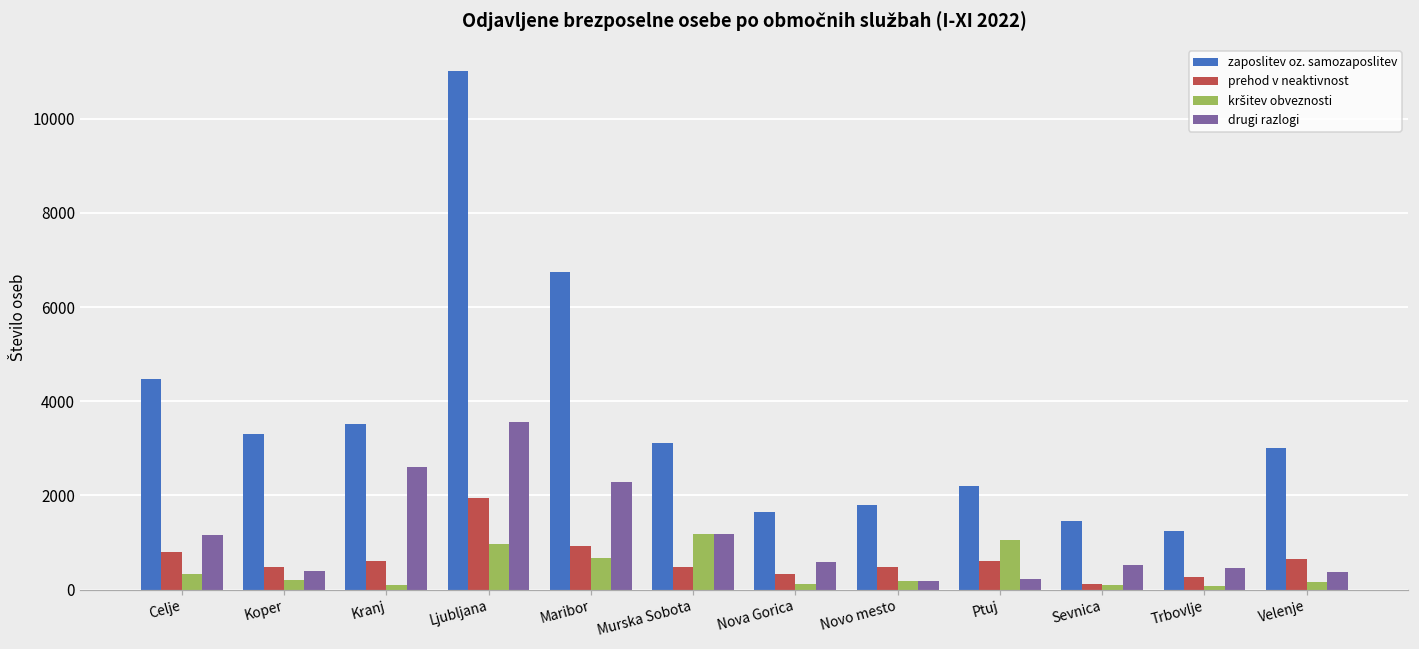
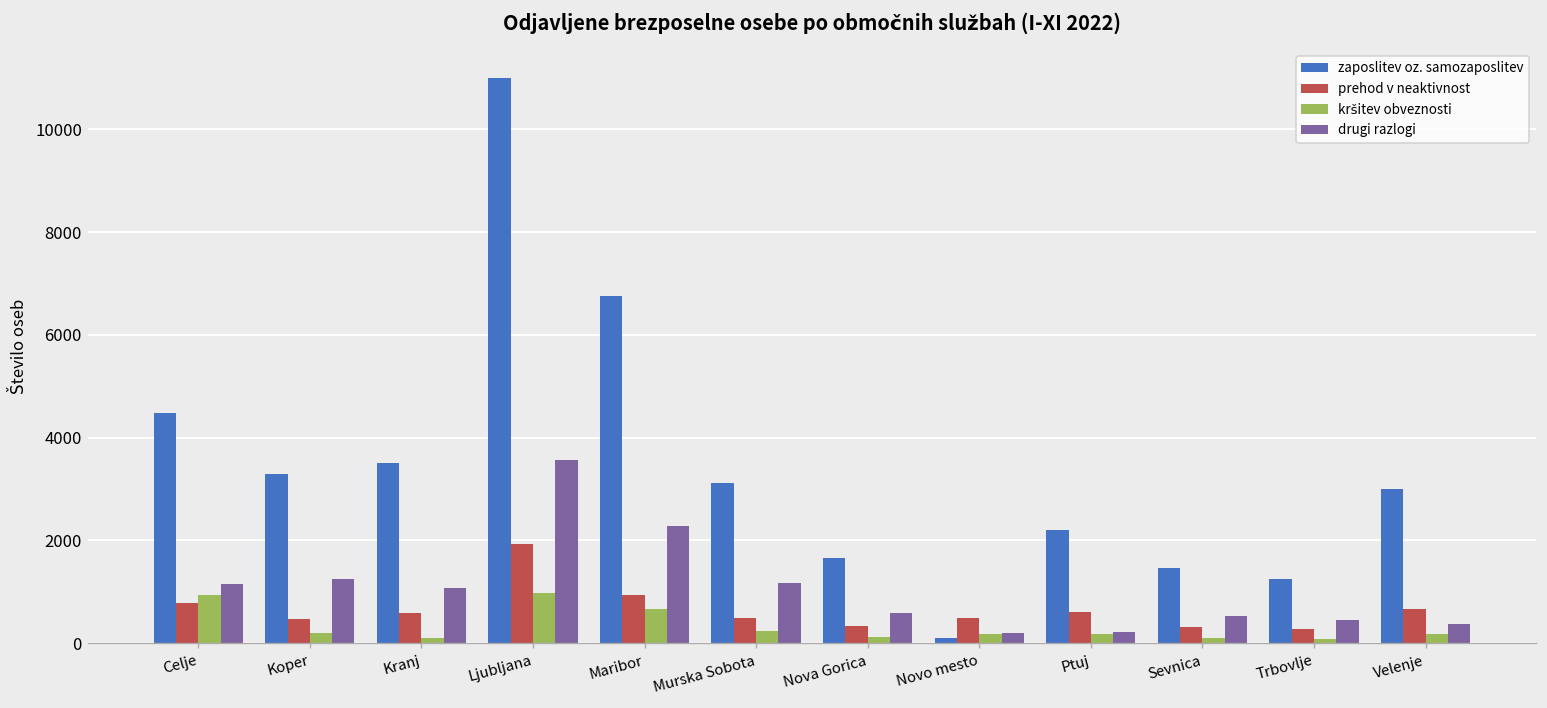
kršitev obveznosti, Celje: 300 -> 900
drugi razlogi, Koper: 400 -> 1200
drugi razlogi, Kranj: 2600 -> 1100
kršitev obveznosti, Murska Sobota: 1200 -> 200
zaposlitev oz. samozaposlitev, Novo mesto: 1800 -> 100
kršitev obveznosti, Ptuj: 1100 -> 200
prehod v neaktivnost, Sevnica: 100 -> 300
